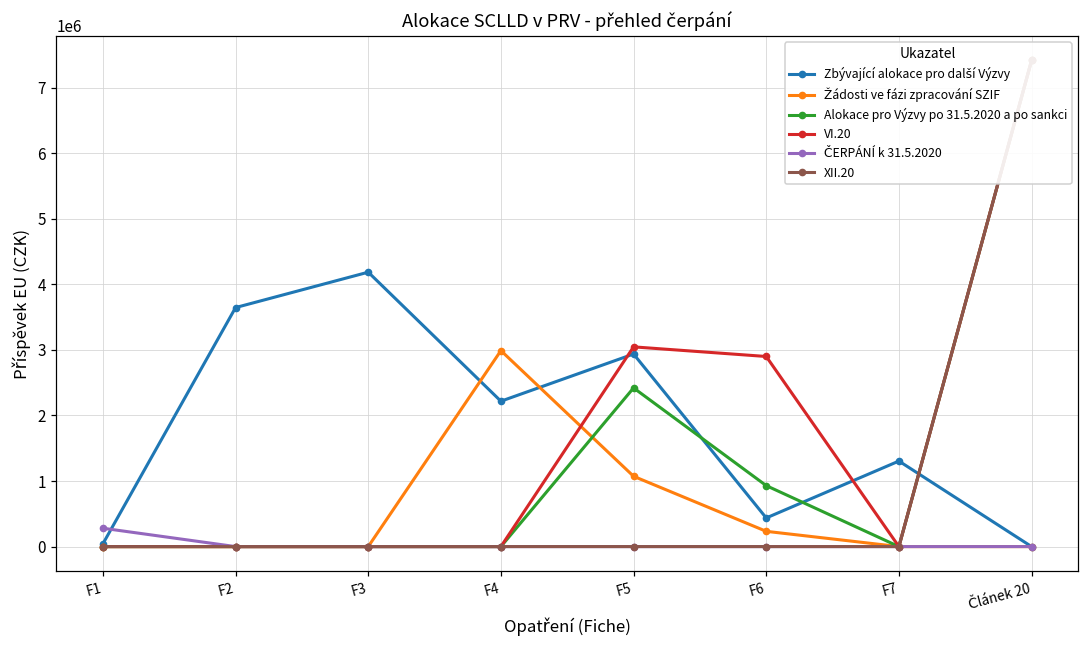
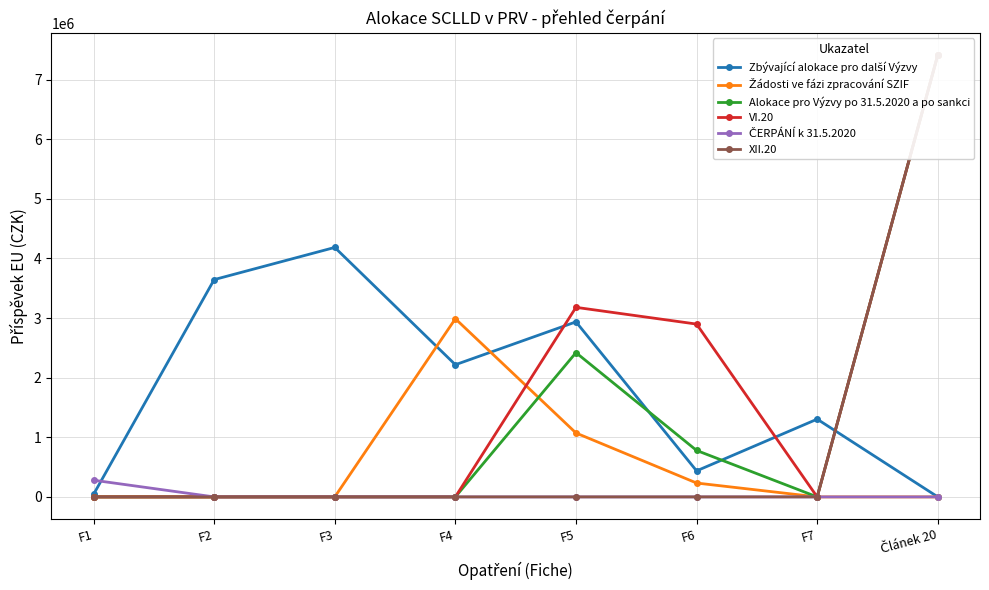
VI.20, F5: 3000000 -> 3200000
Alokace pro Výzvy po 31.5.2020 a po sankci, F6: 900000 -> 800000
